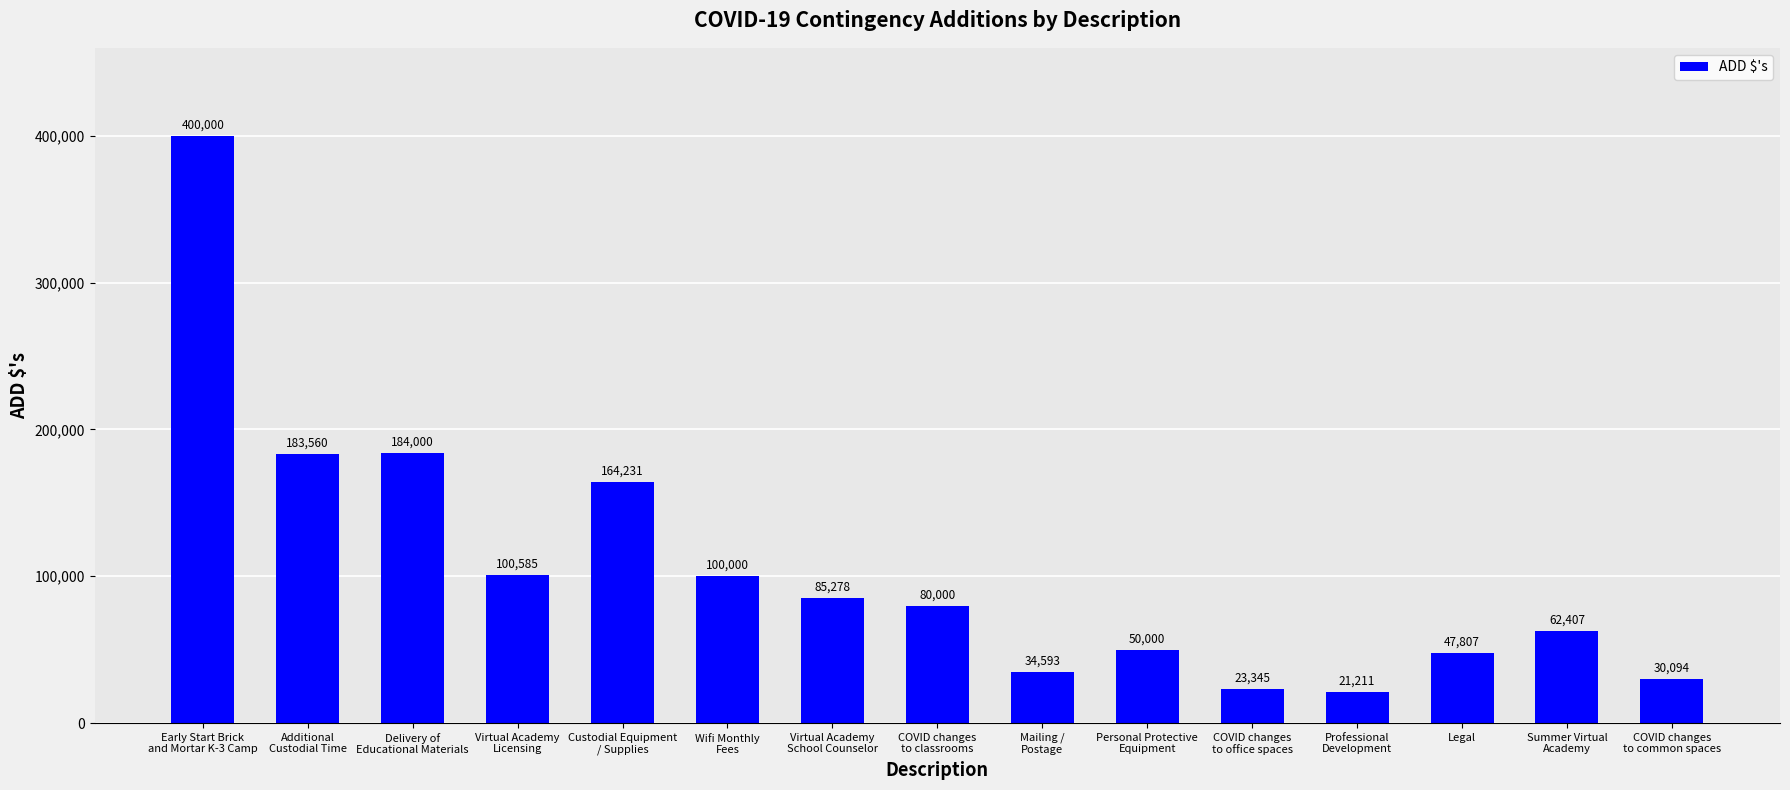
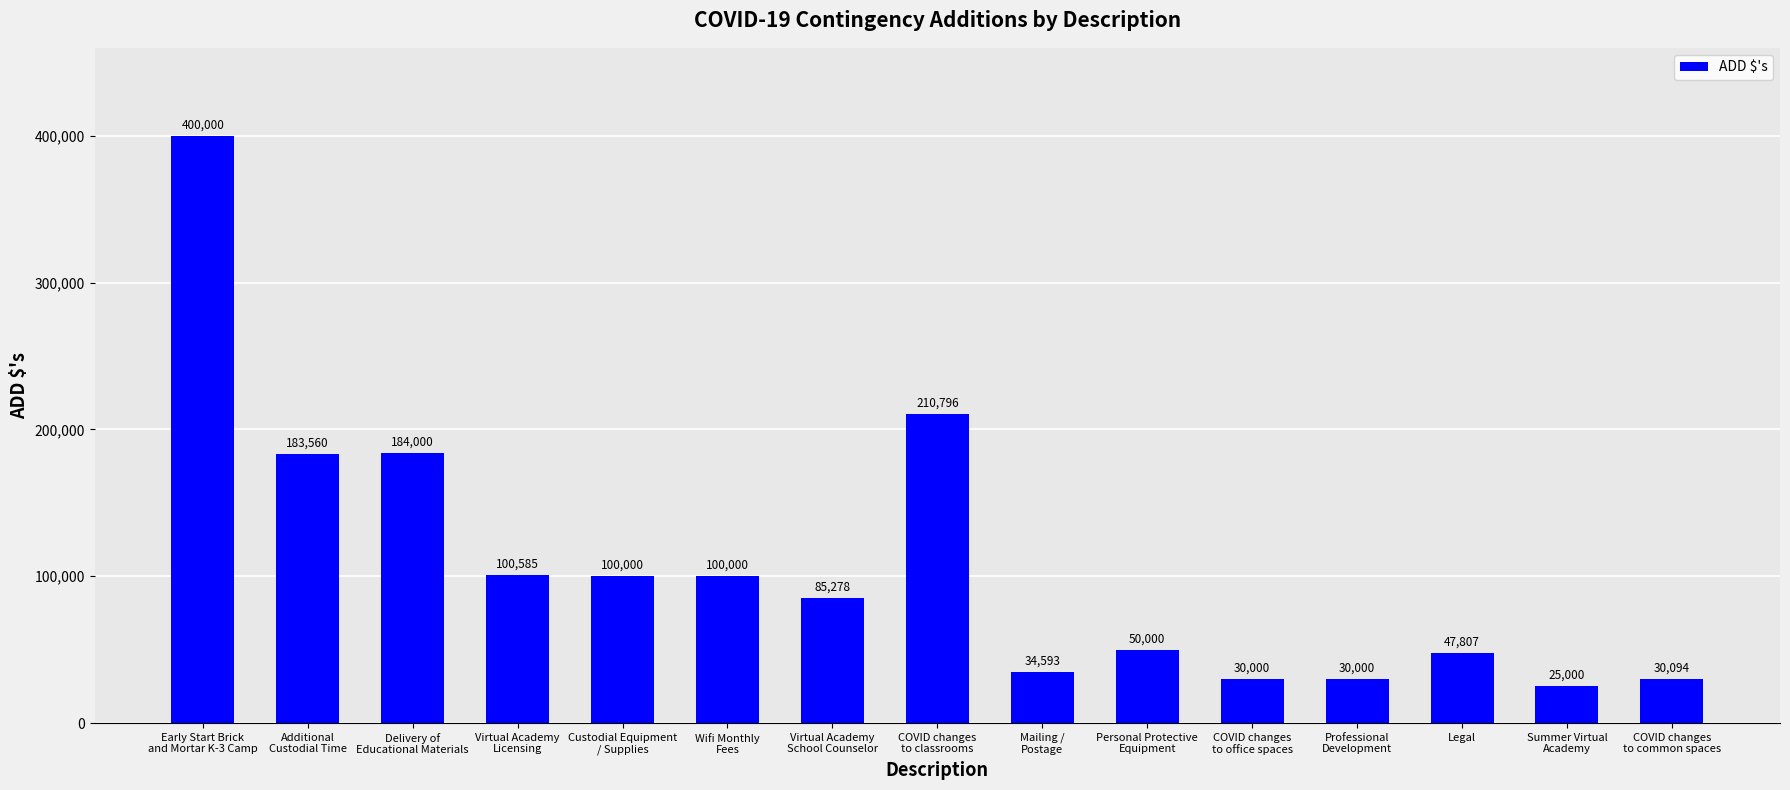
Custodial Equipment / Supplies: 164,231 -> 100,000
COVID changes to classrooms: 80,000 -> 210,796
COVID changes to office spaces: 23,345 -> 30,000
Professional Development: 21,211 -> 30,000
Summer Virtual Academy: 62,407 -> 25,000
